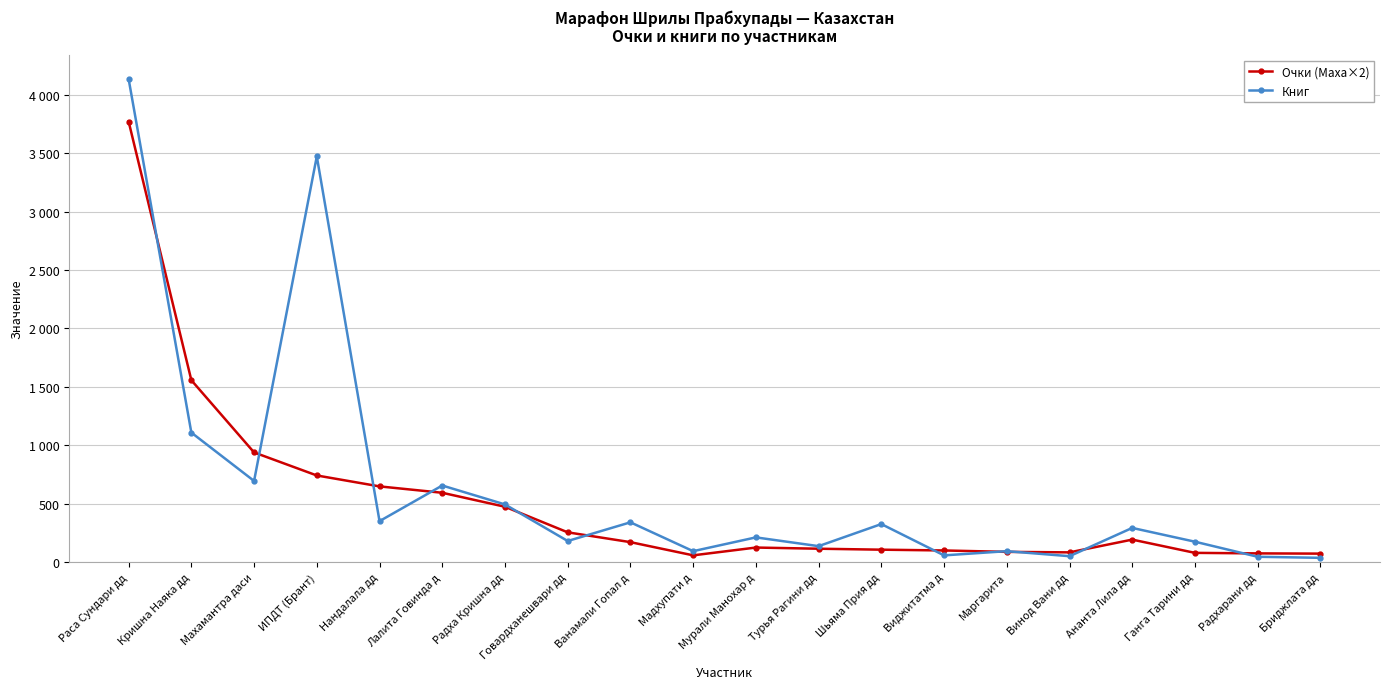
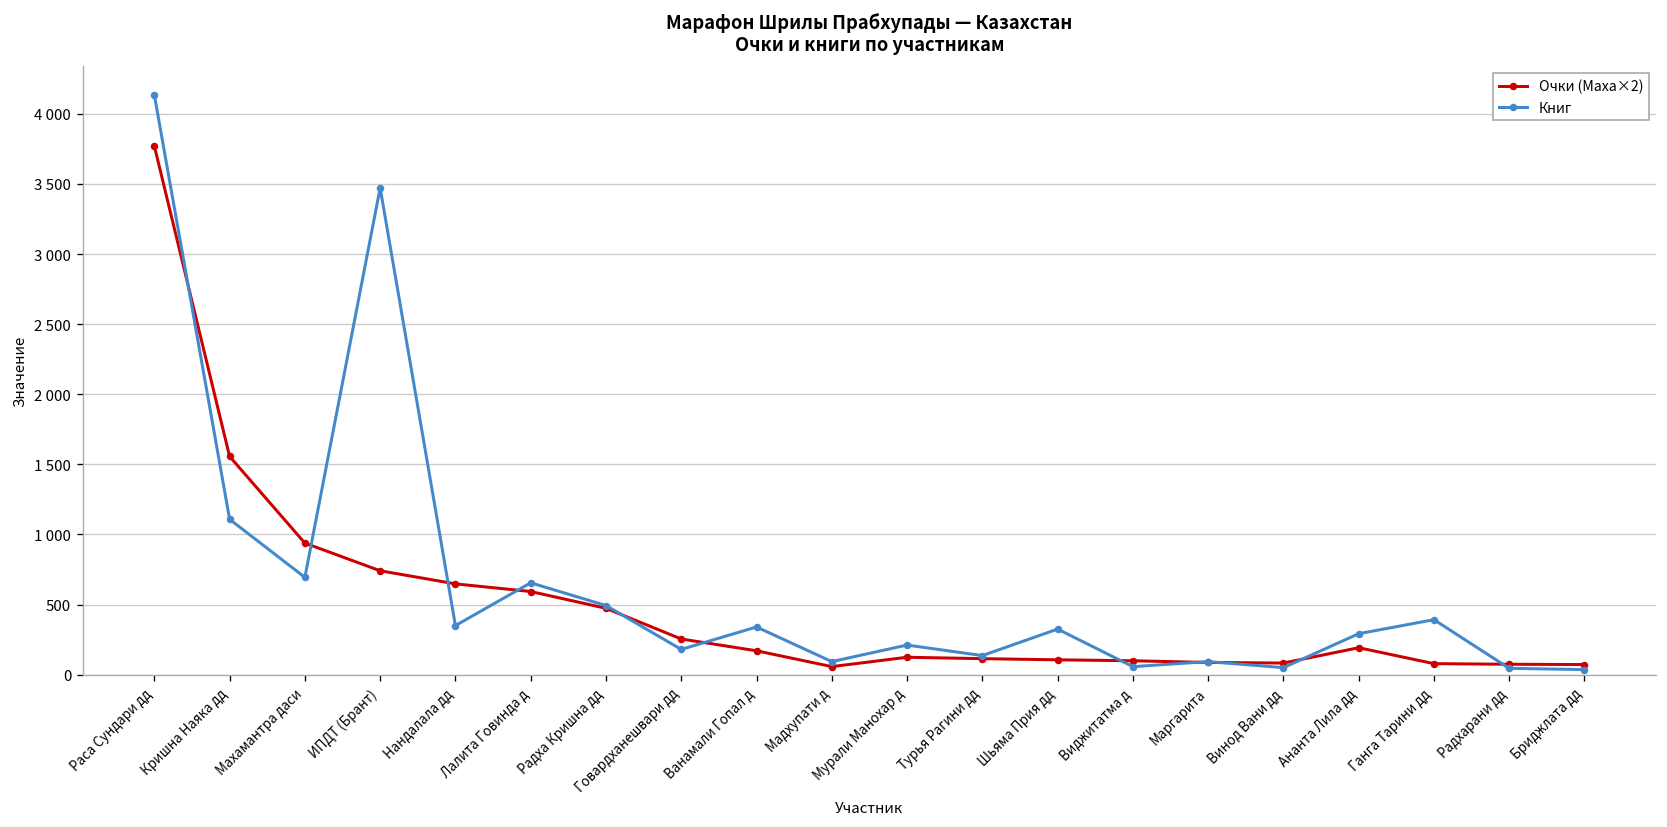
Книг, Ганга Тарини дд: 170 -> 390
